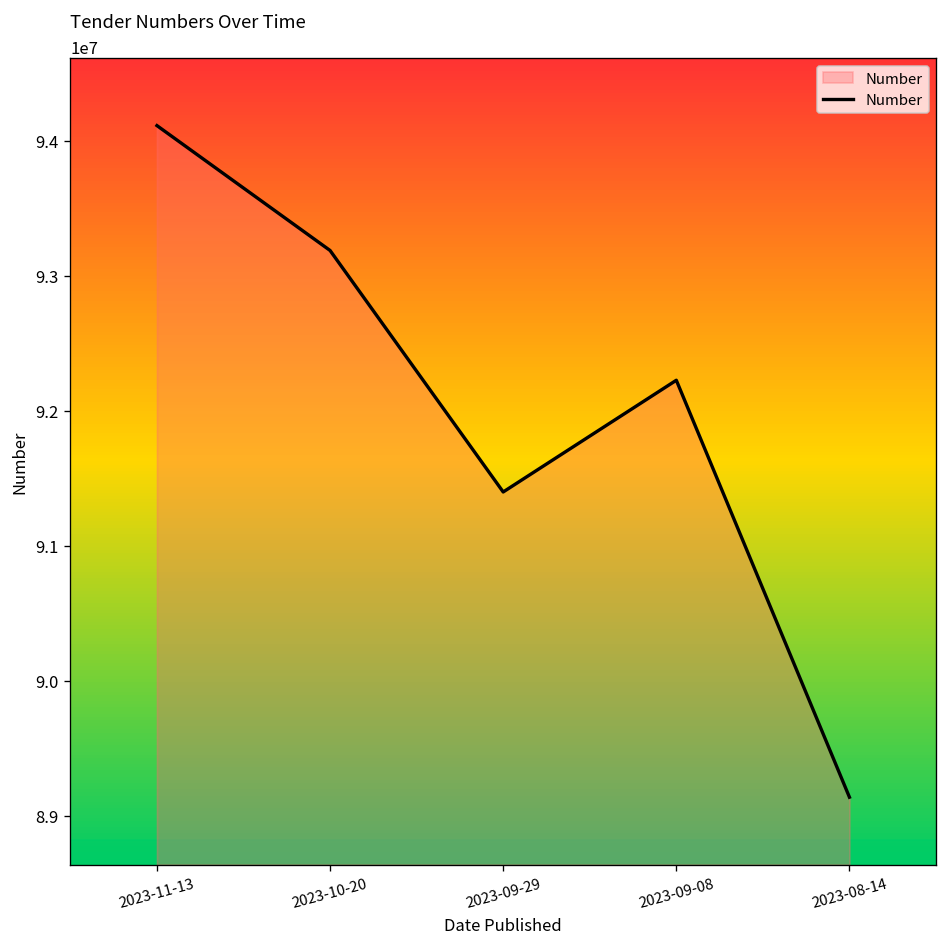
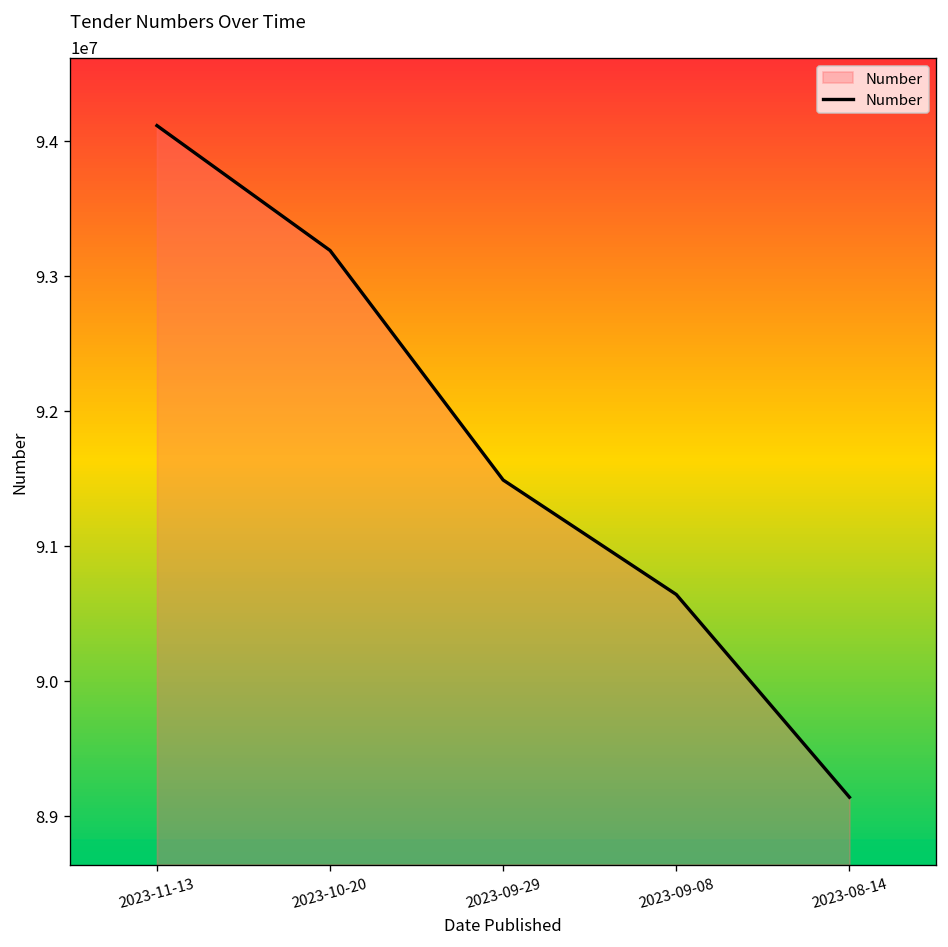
2023-09-29: 91400000 -> 91490000
2023-09-08: 92230000 -> 90640000
